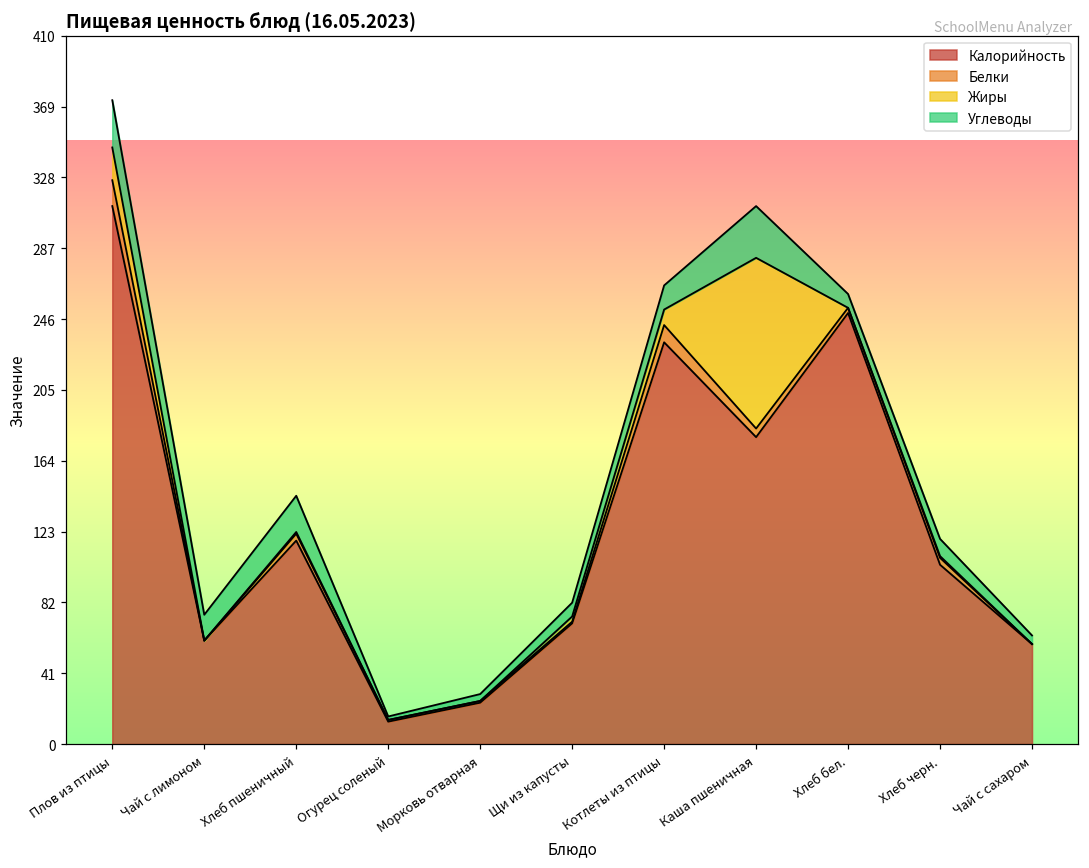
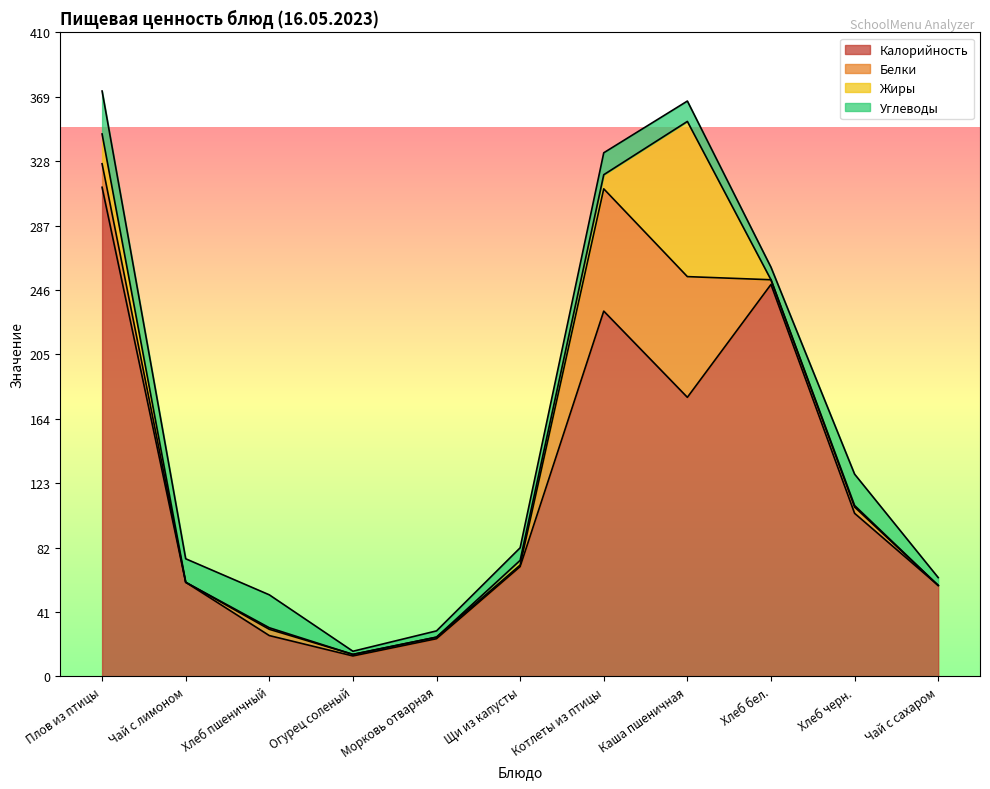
Калорийность, Хлеб пшеничный: 118 -> 26
Белки, Котлеты из птицы: 10 -> 78
Белки, Каша пшеничная: 5 -> 77
Углеводы, Каша пшеничная: 30 -> 13
Углеводы, Хлеб черн.: 10 -> 20
